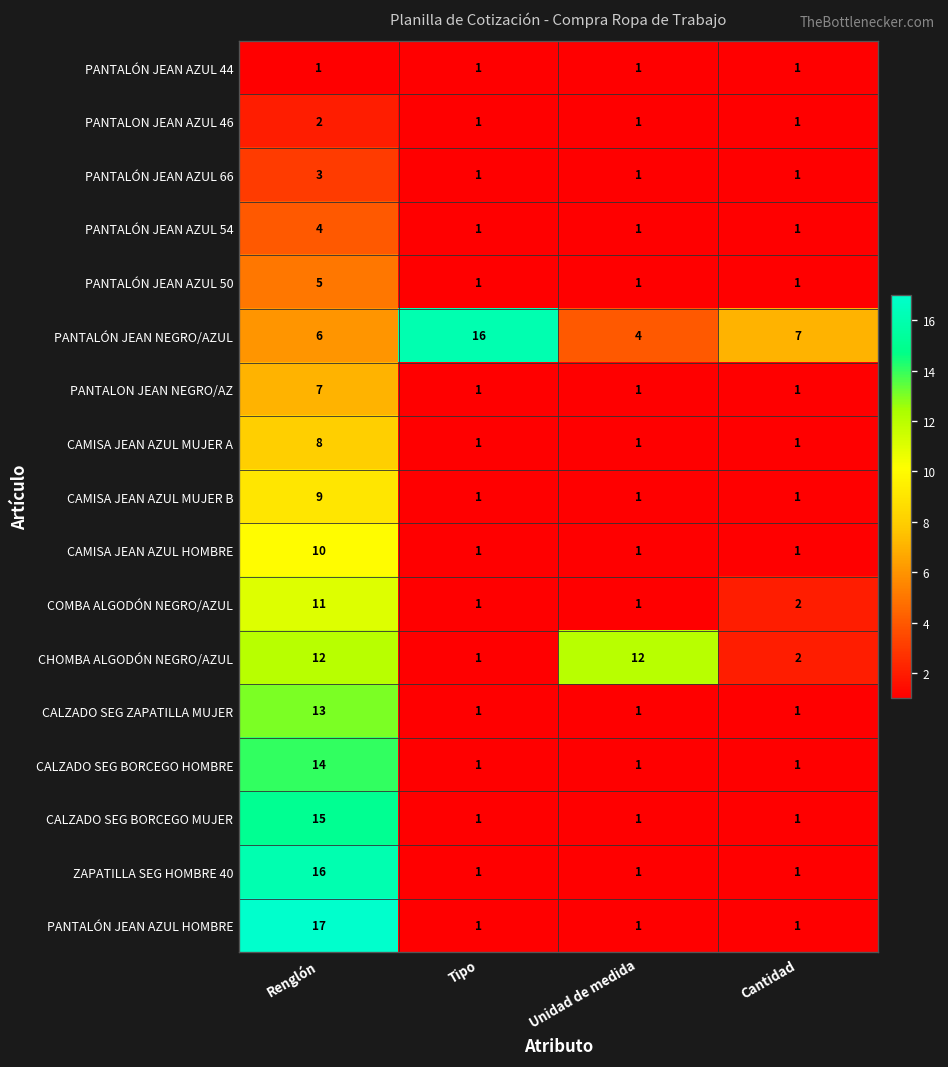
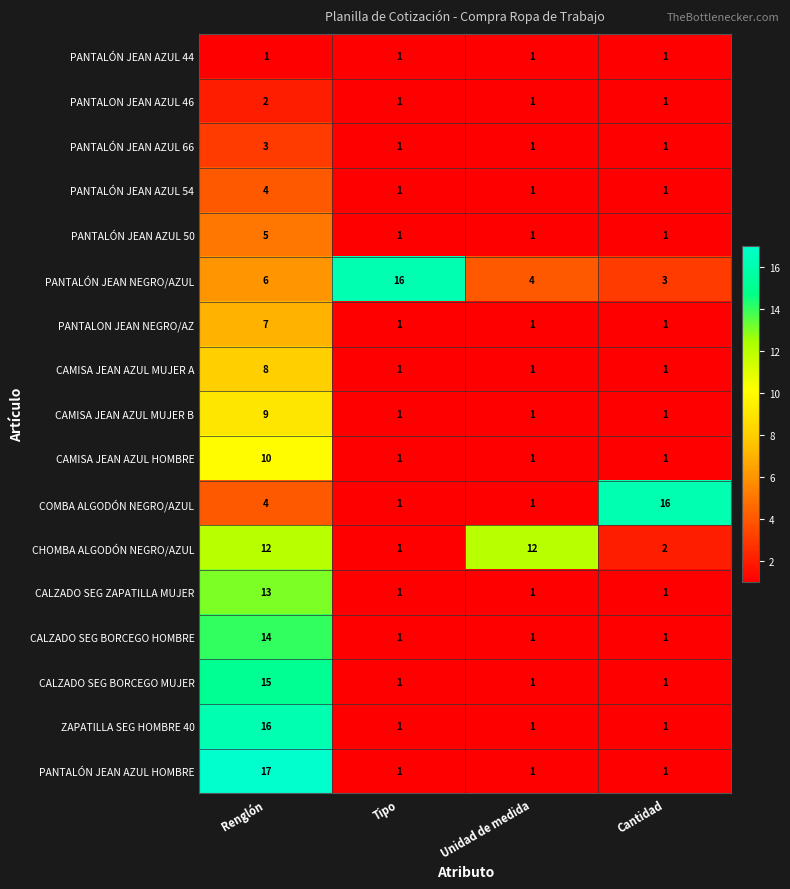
PANTALÓN JEAN NEGRO/AZUL, Cantidad: 7 -> 3
COMBA ALGODÓN NEGRO/AZUL, Renglón: 11 -> 4
COMBA ALGODÓN NEGRO/AZUL, Cantidad: 2 -> 16
